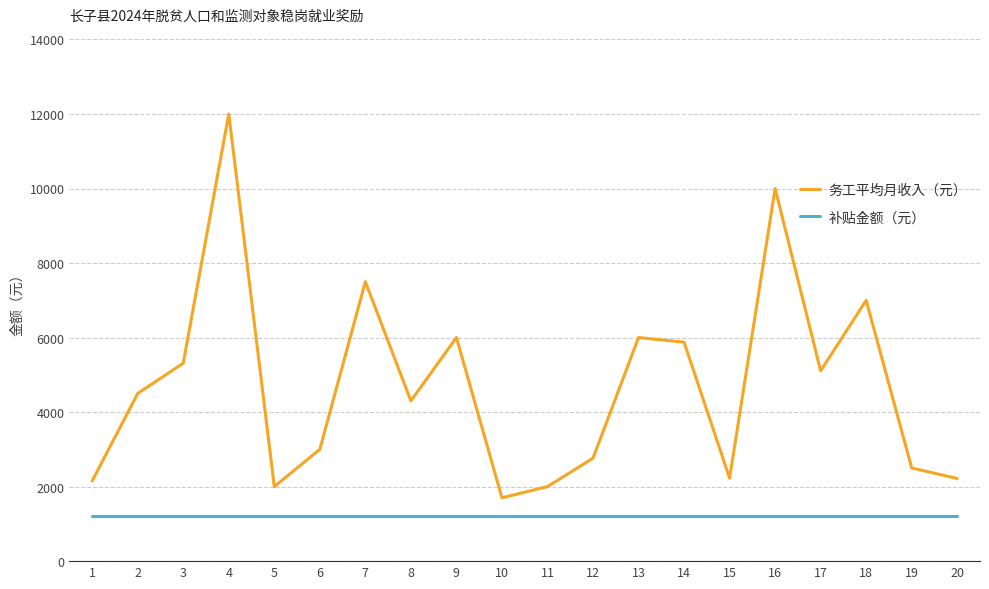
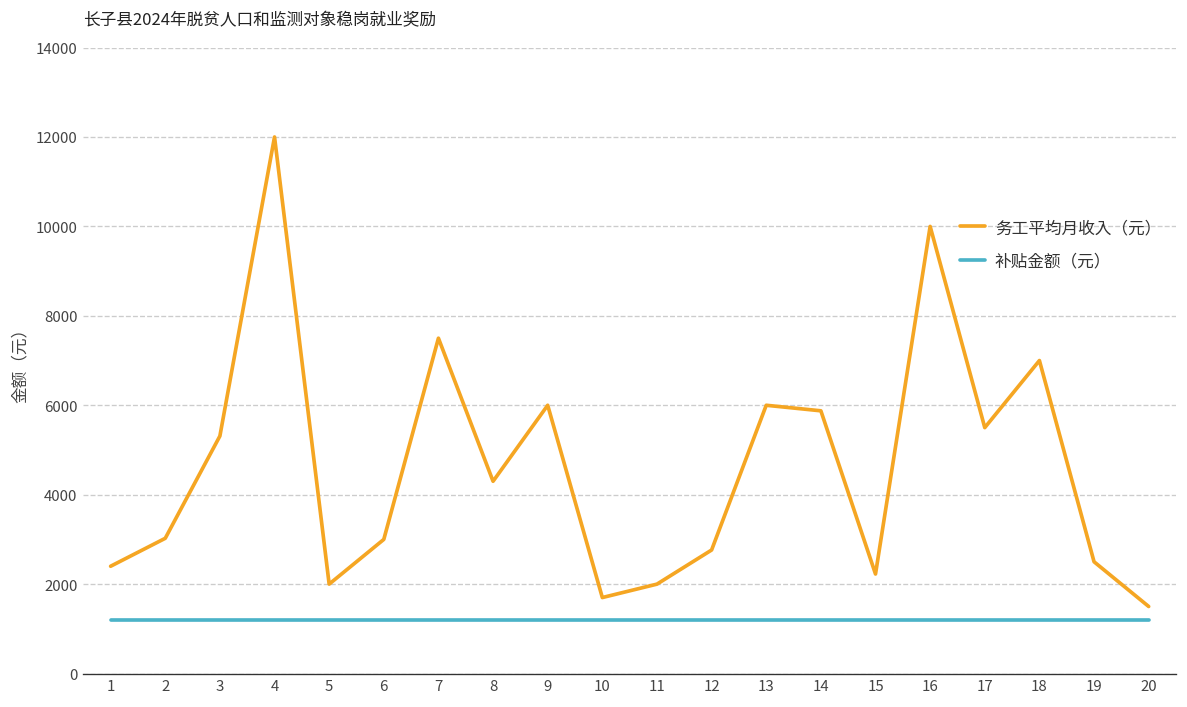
务工平均月收入（元）, 1: 2200 -> 2400
务工平均月收入（元）, 2: 4500 -> 3000
务工平均月收入（元）, 17: 5100 -> 5500
务工平均月收入（元）, 20: 2200 -> 1500
